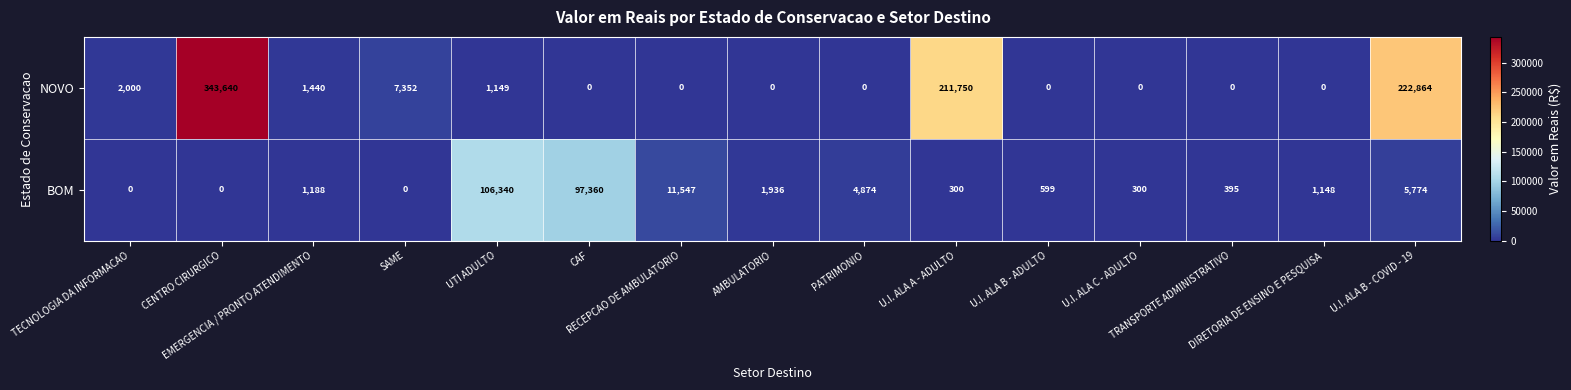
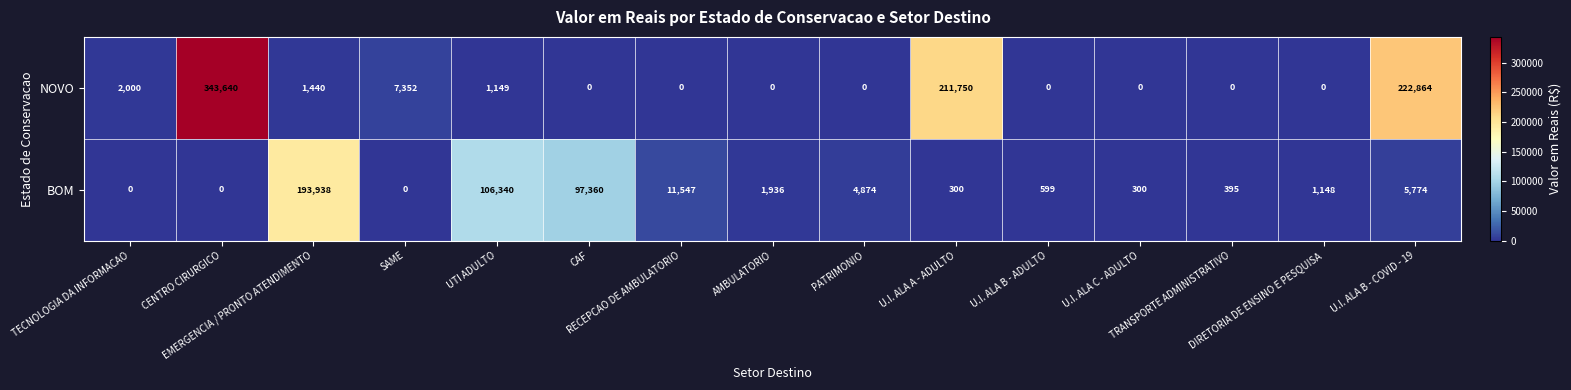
BOM, EMERGENCIA / PRONTO ATENDIMENTO: 1,188 -> 193,938
